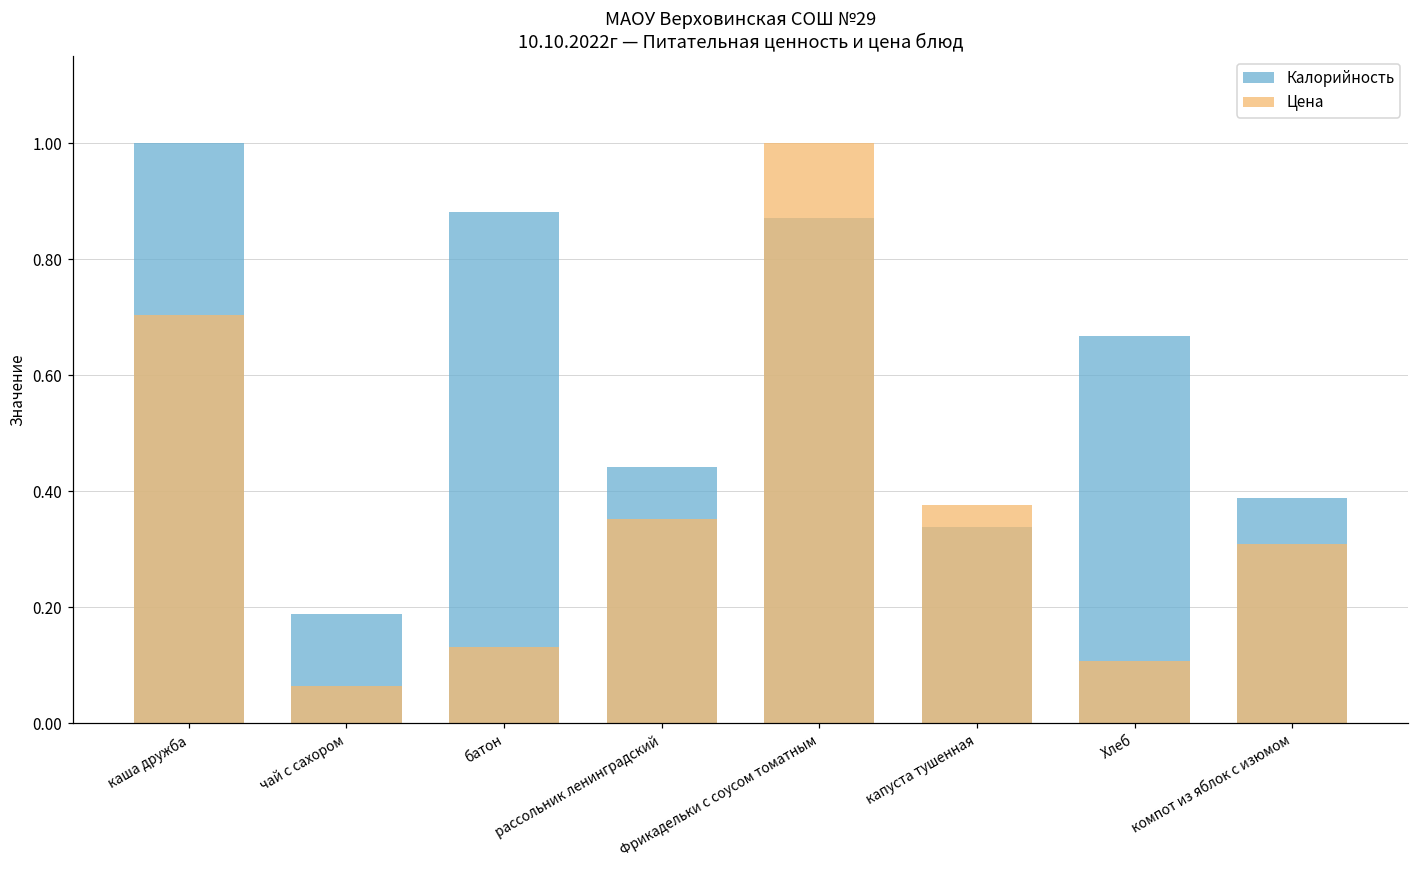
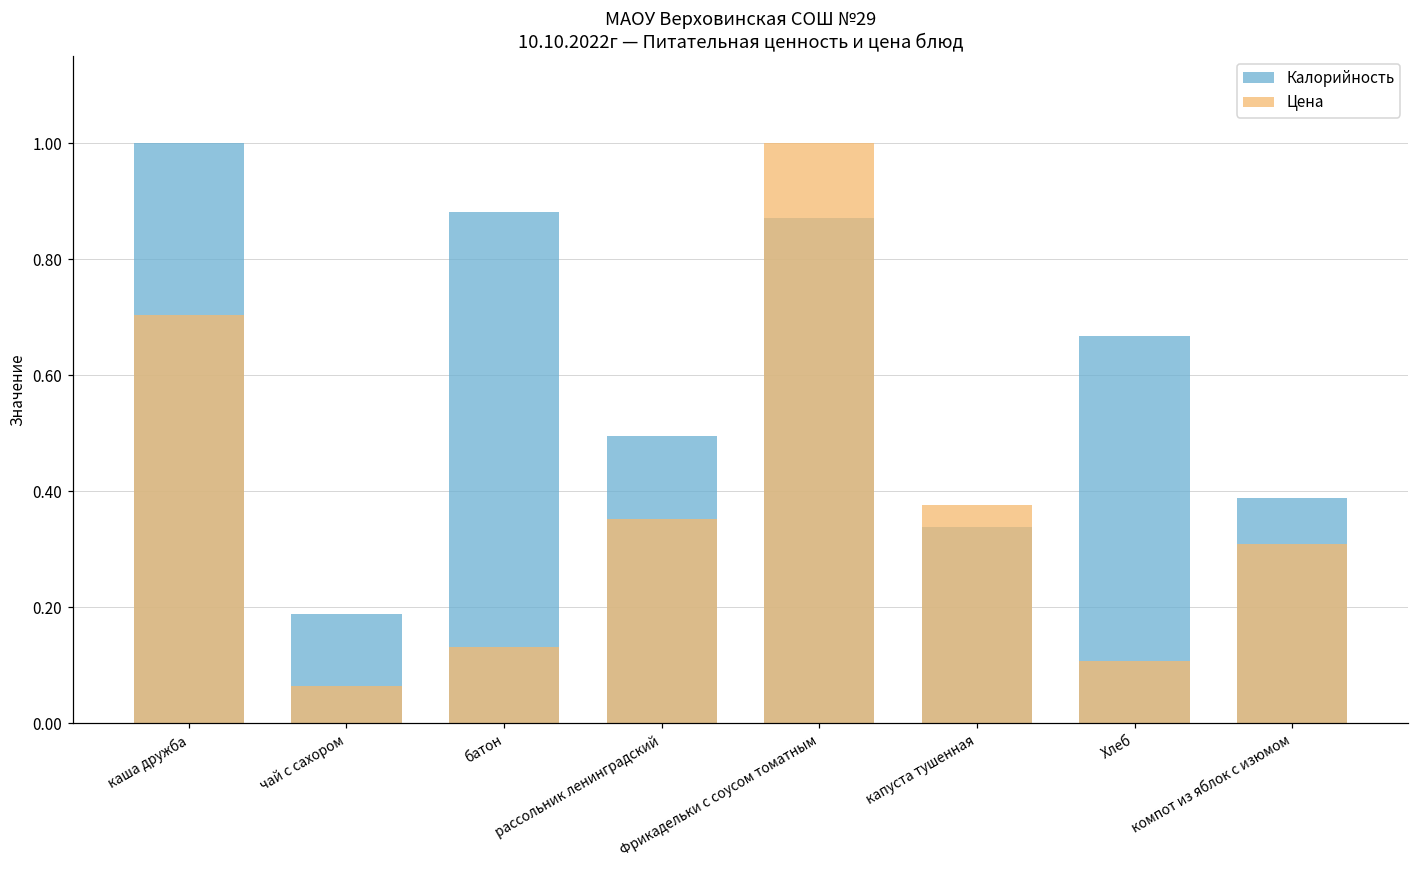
Калорийность, рассольник ленинградский: 0.44 -> 0.49
